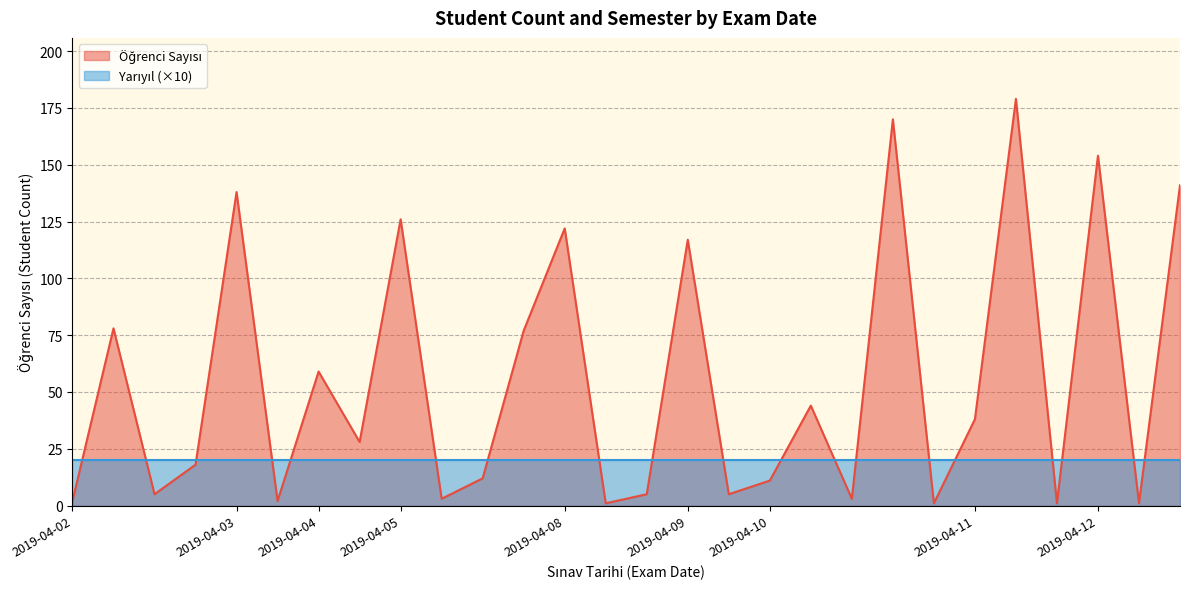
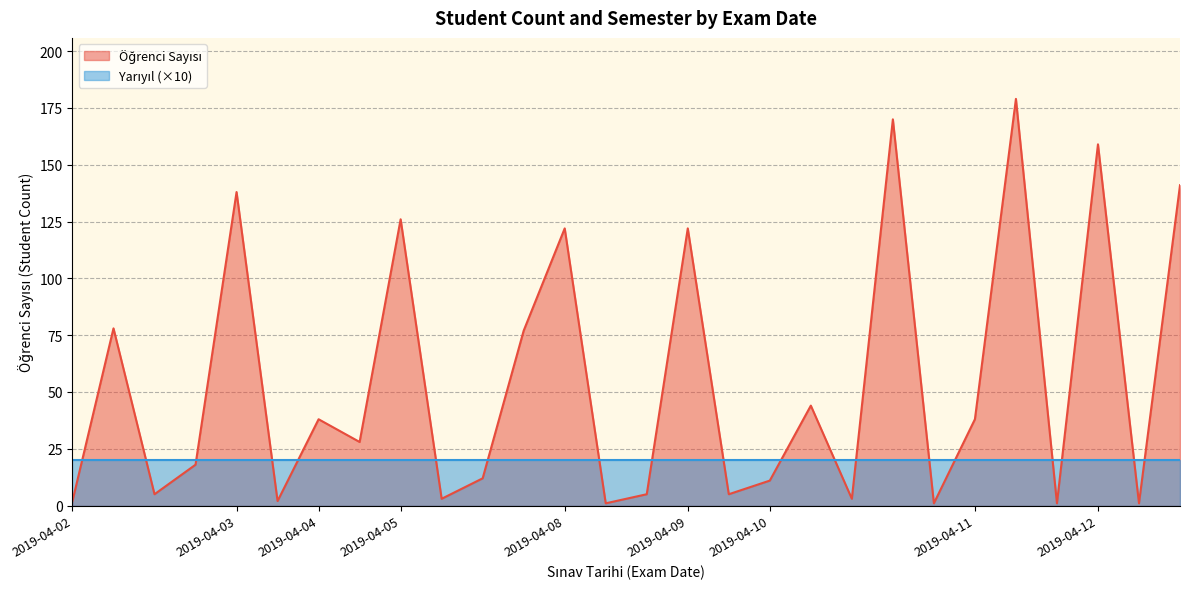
Öğrenci Sayısı, 2019-04-04: 59 -> 38
Öğrenci Sayısı, 2019-04-09: 117 -> 122
Öğrenci Sayısı, 2019-04-12: 154 -> 159
